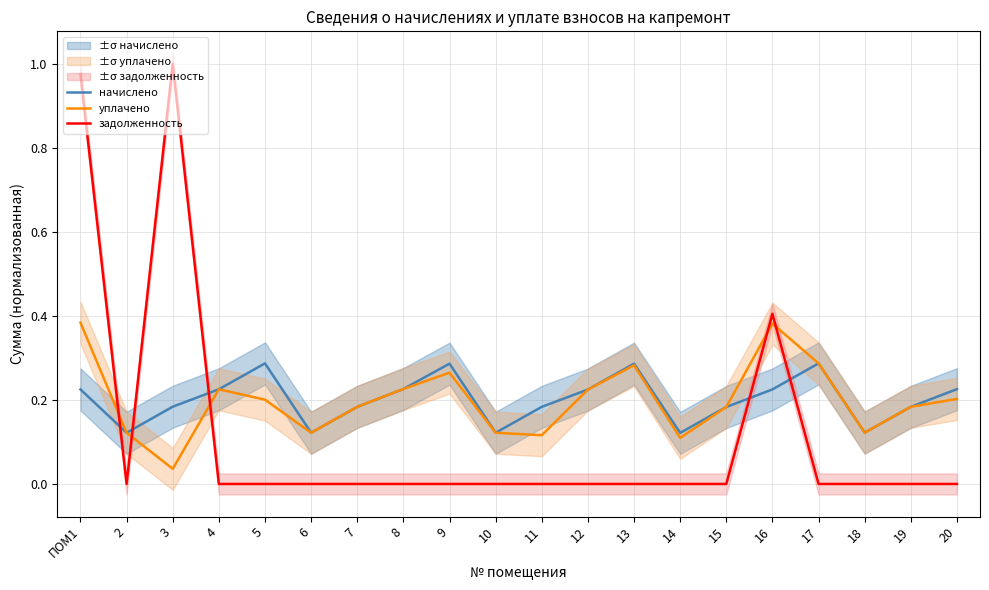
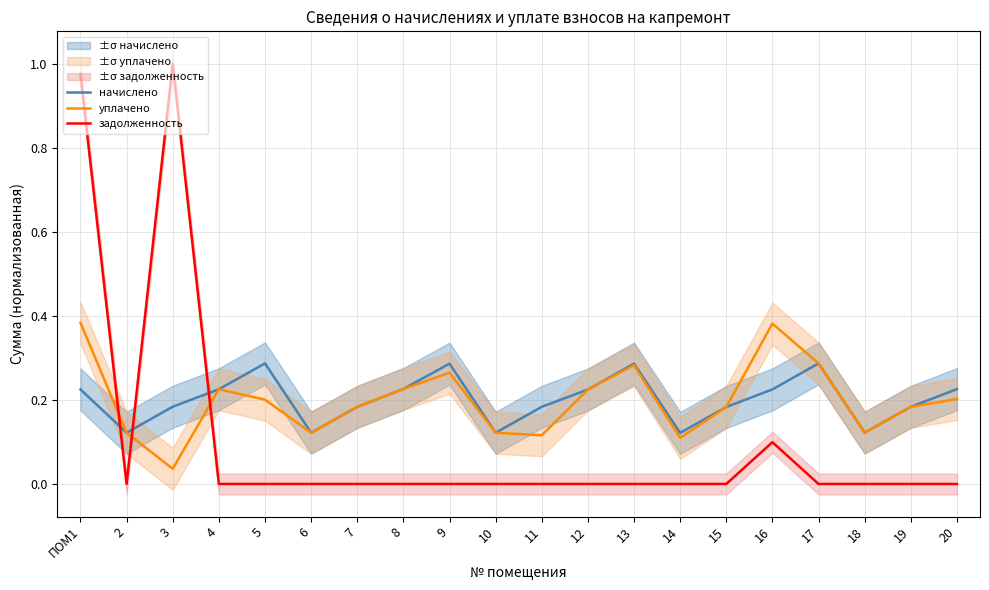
задолженность, 16: 0.41 -> 0.10
